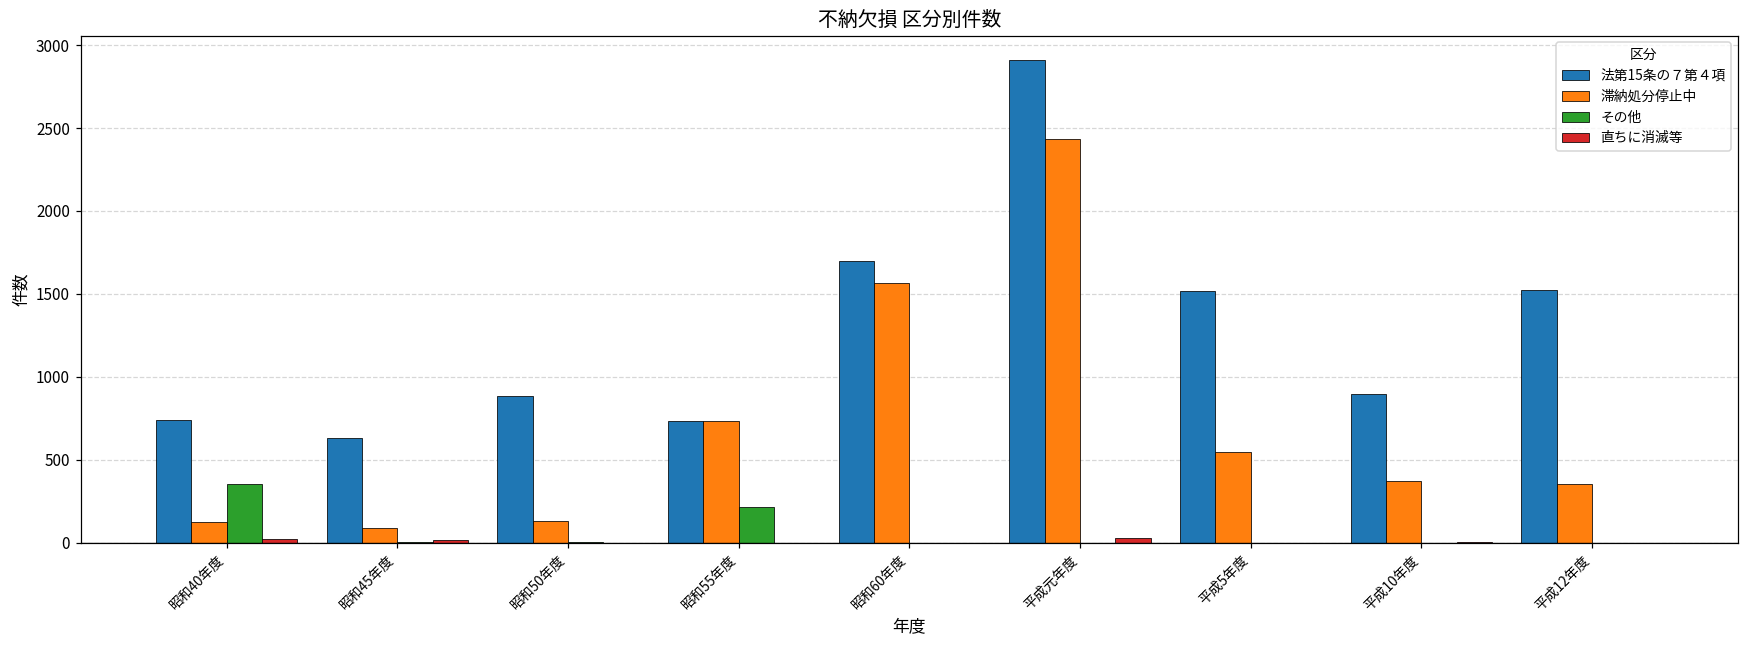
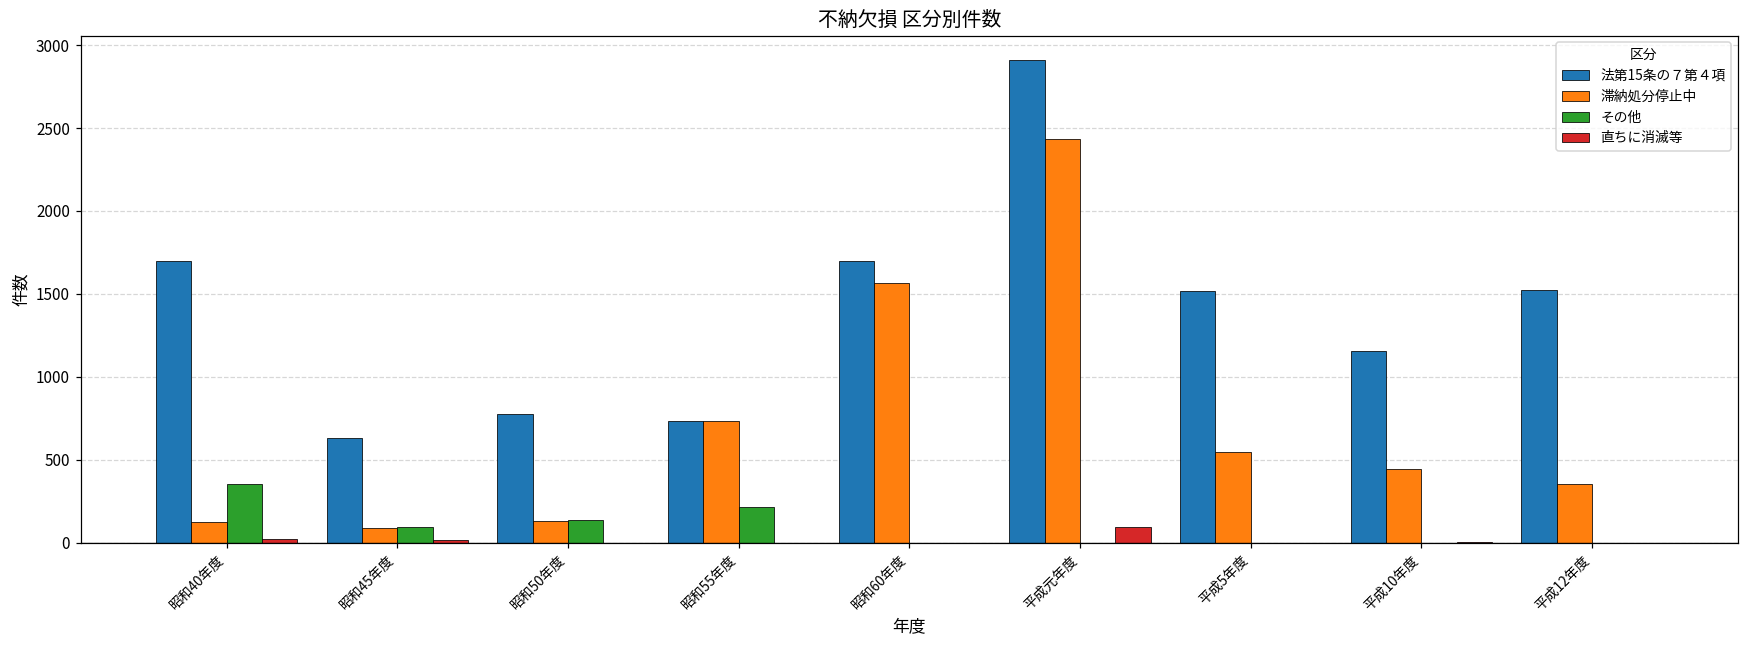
法第15条の７第４項, 昭和40年度: 740 -> 1700
その他, 昭和45年度: 0 -> 100
法第15条の７第４項, 昭和50年度: 890 -> 780
その他, 昭和50年度: 0 -> 140
直ちに消滅等, 平成元年度: 30 -> 90
法第15条の７第４項, 平成10年度: 900 -> 1150
滞納処分停止中, 平成10年度: 370 -> 440
